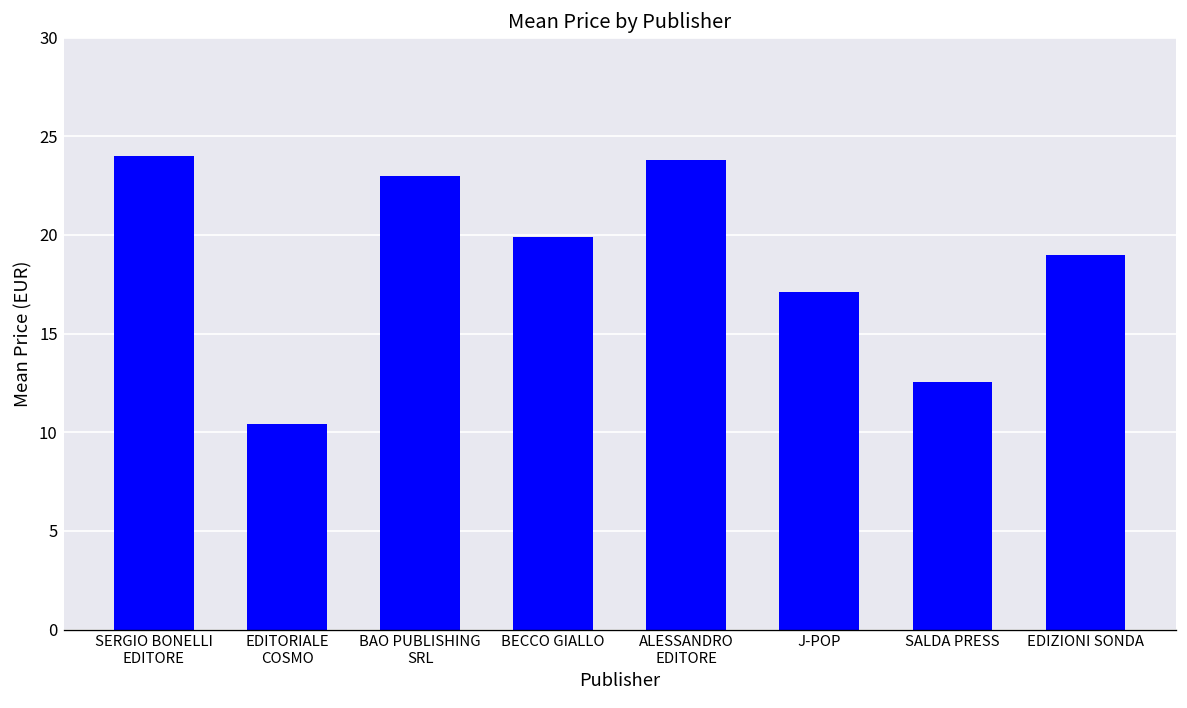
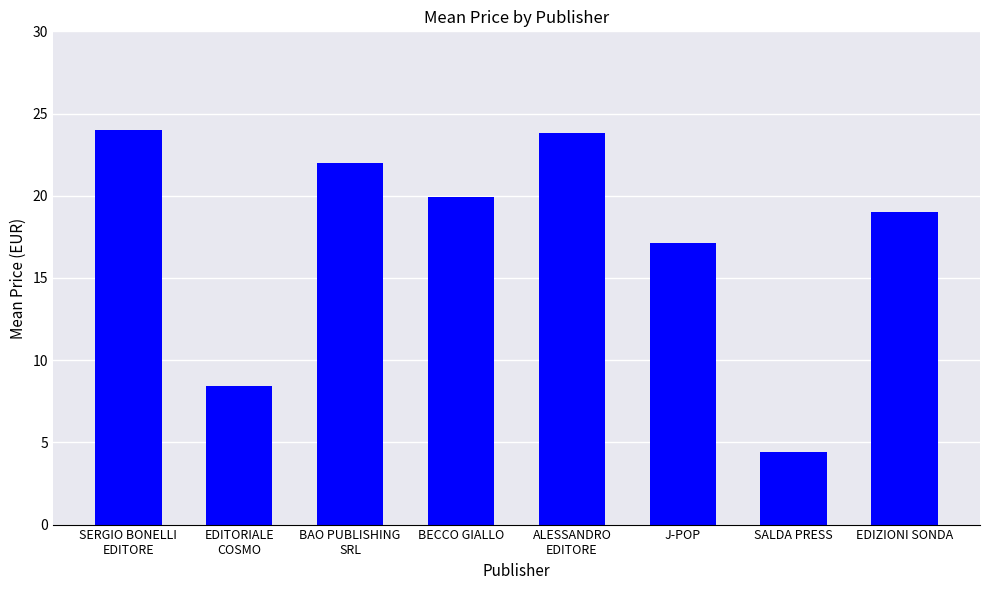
EDITORIALE COSMO: 10.4 -> 8.4
BAO PUBLISHING SRL: 23 -> 22
SALDA PRESS: 12.6 -> 4.4
